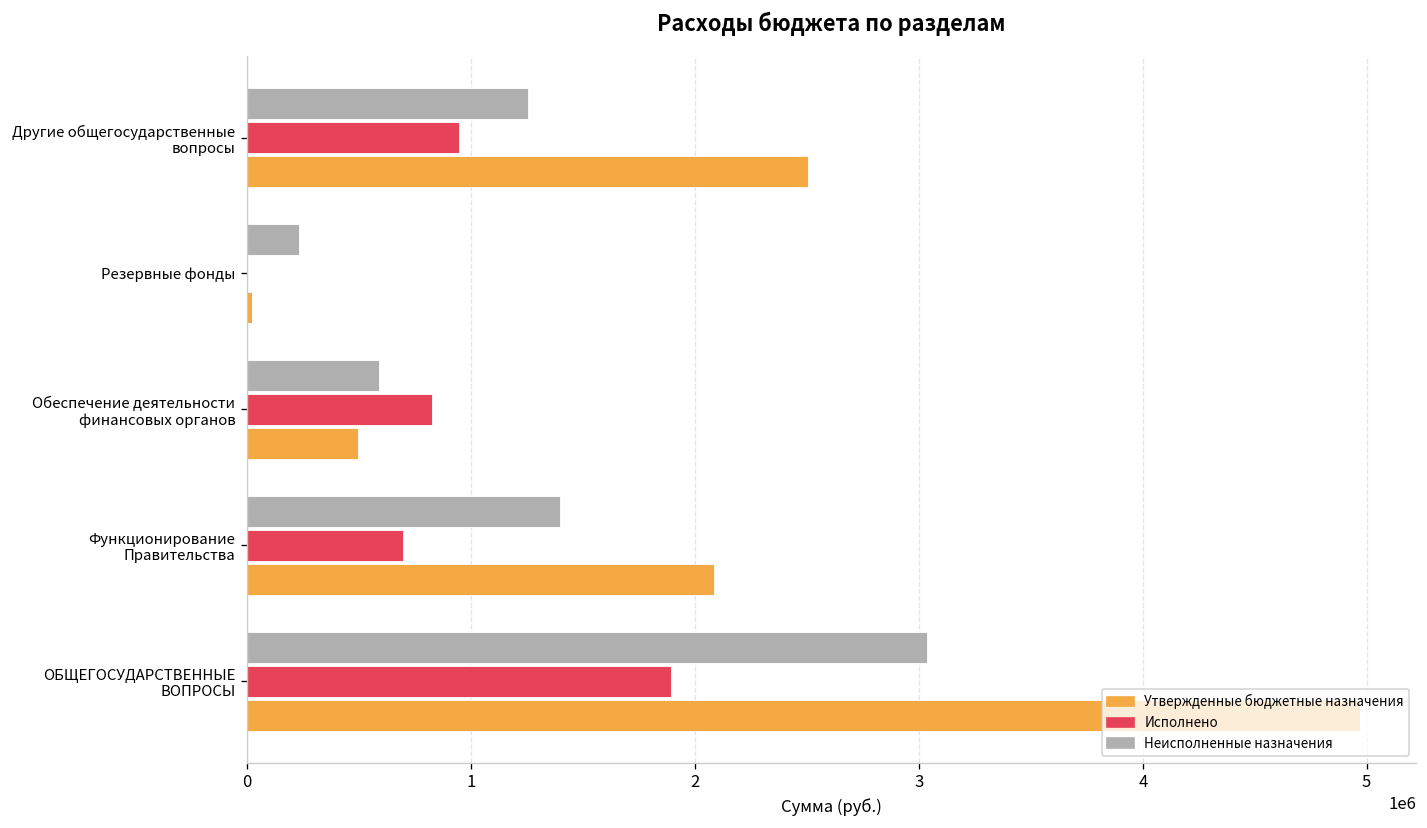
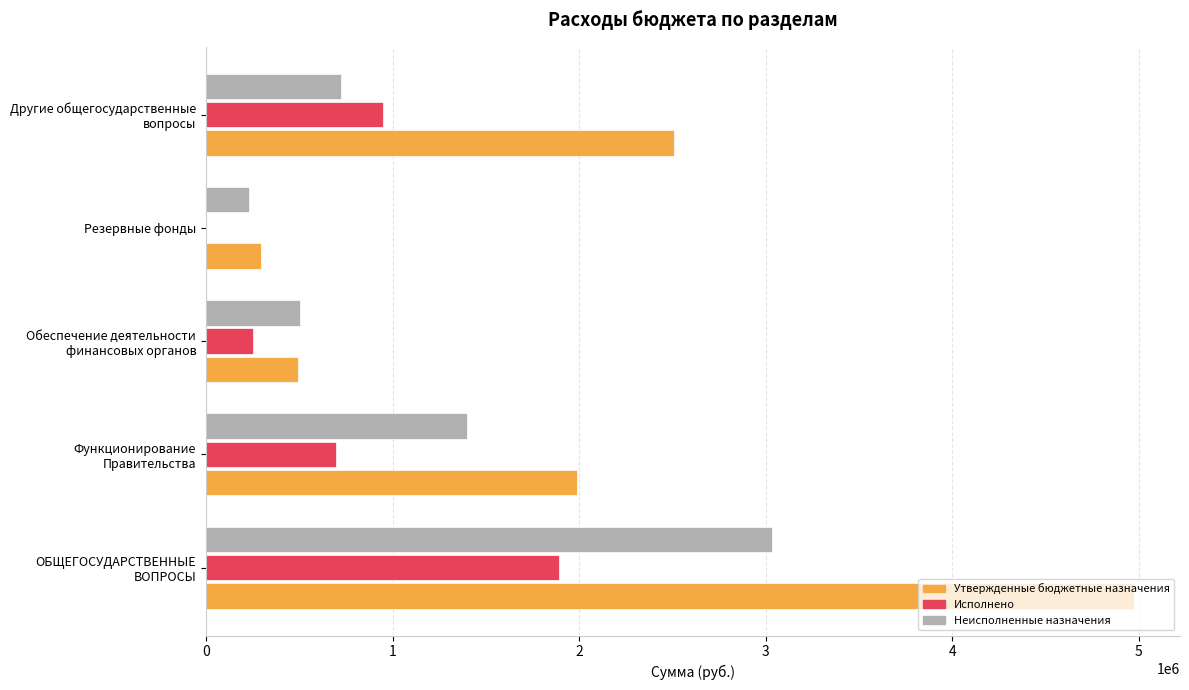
Неисполненные назначения, Другие общегосударственные вопросы: 1260000 -> 720000
Утвержденные бюджетные назначения, Резервные фонды: 20000 -> 300000
Неисполненные назначения, Обеспечение деятельности финансовых органов: 590000 -> 510000
Исполнено, Обеспечение деятельности финансовых органов: 830000 -> 250000
Утвержденные бюджетные назначения, Функционирование Правительства: 2090000 -> 1990000
